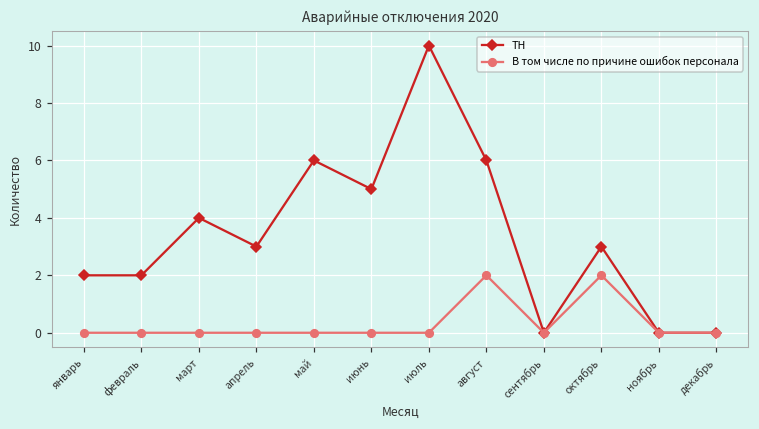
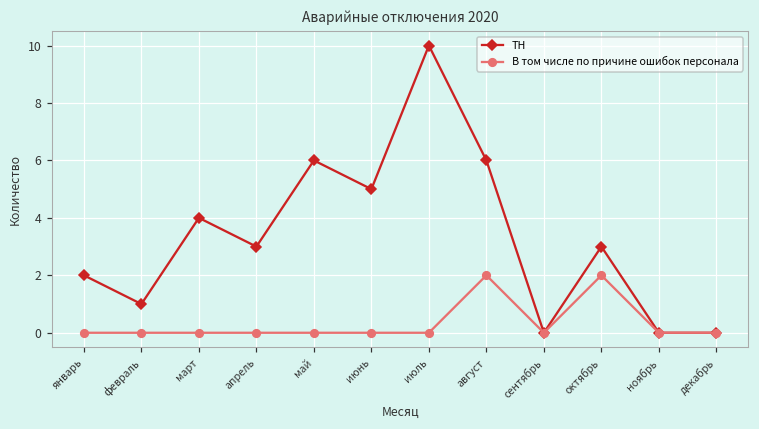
ТН, февраль: 2 -> 1
